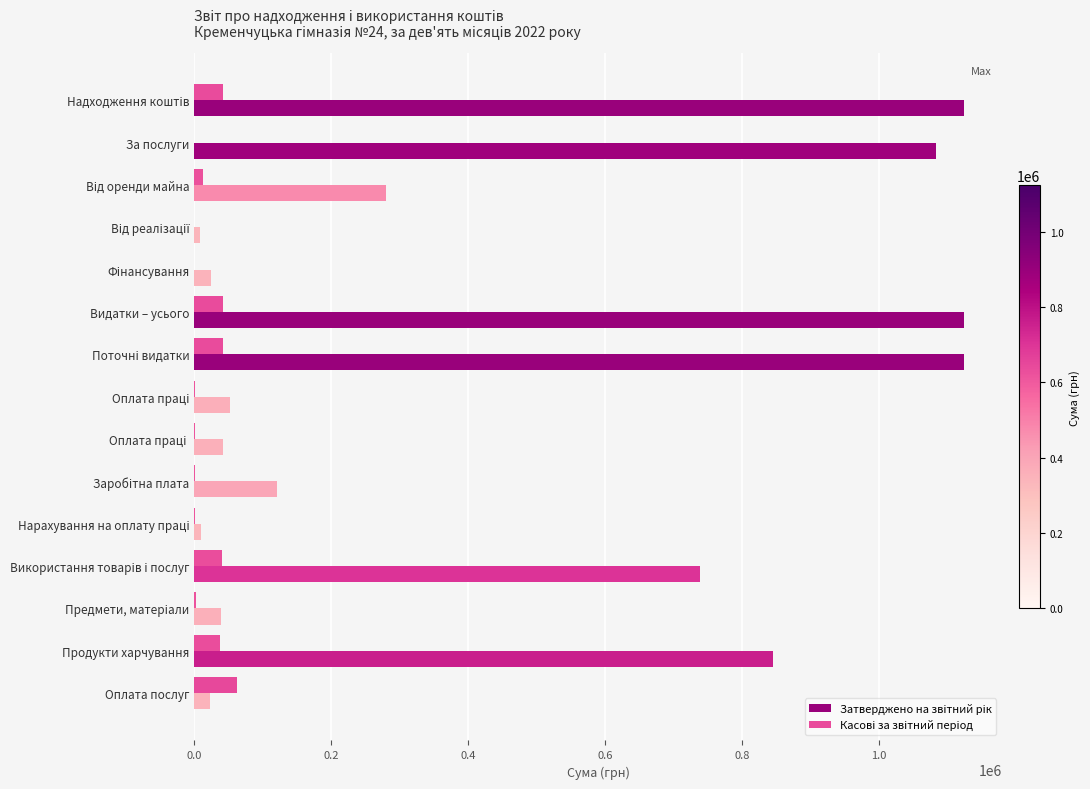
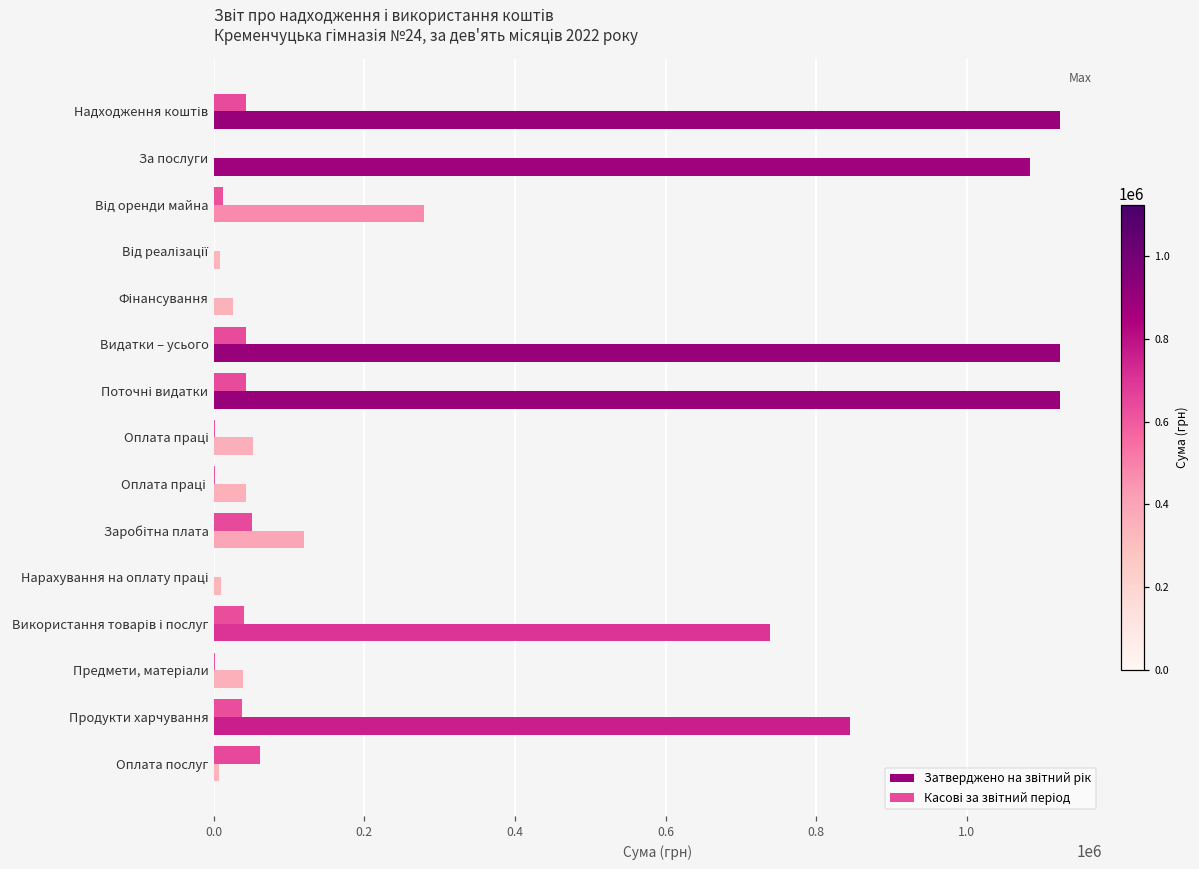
Касові за звітний період, Заробітна плата: 0 -> 50000
Затверджено на звітний рік, Оплата послуг: 20000 -> 10000
